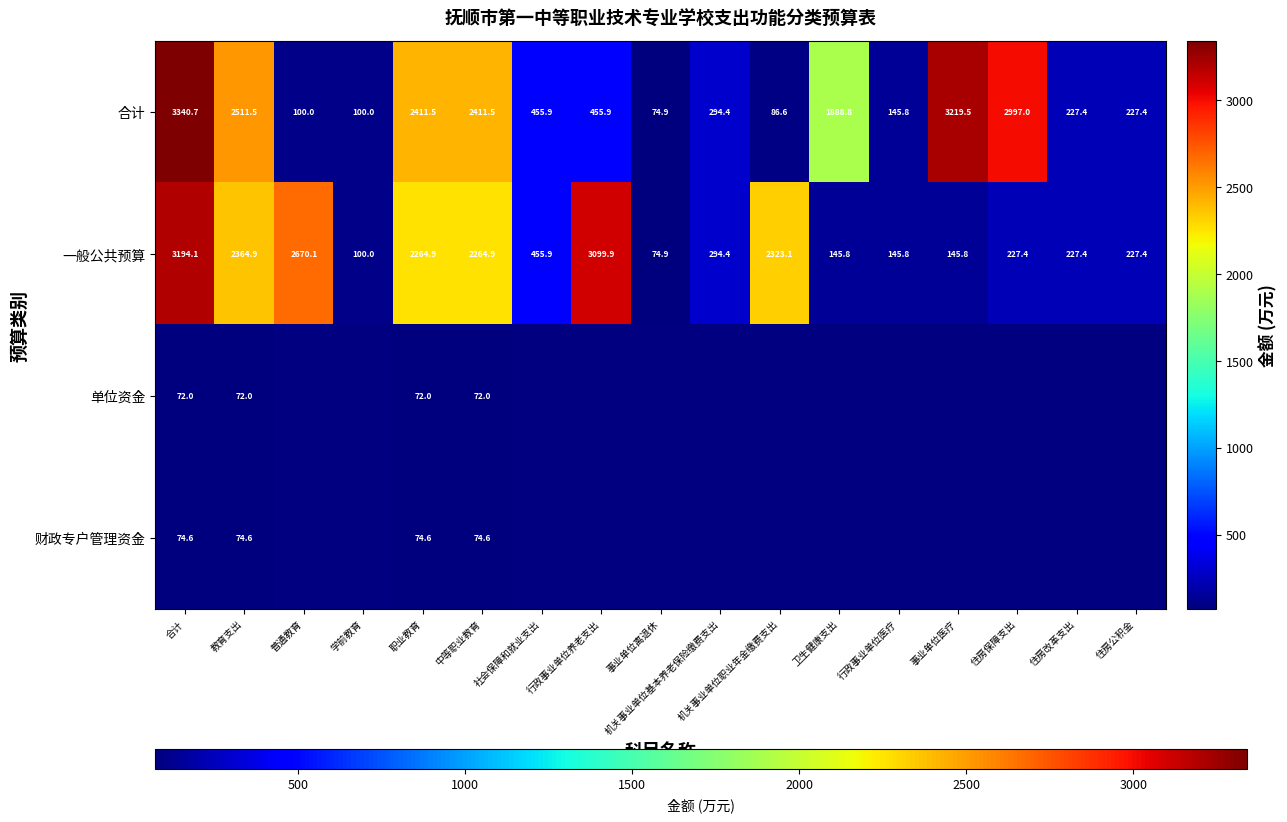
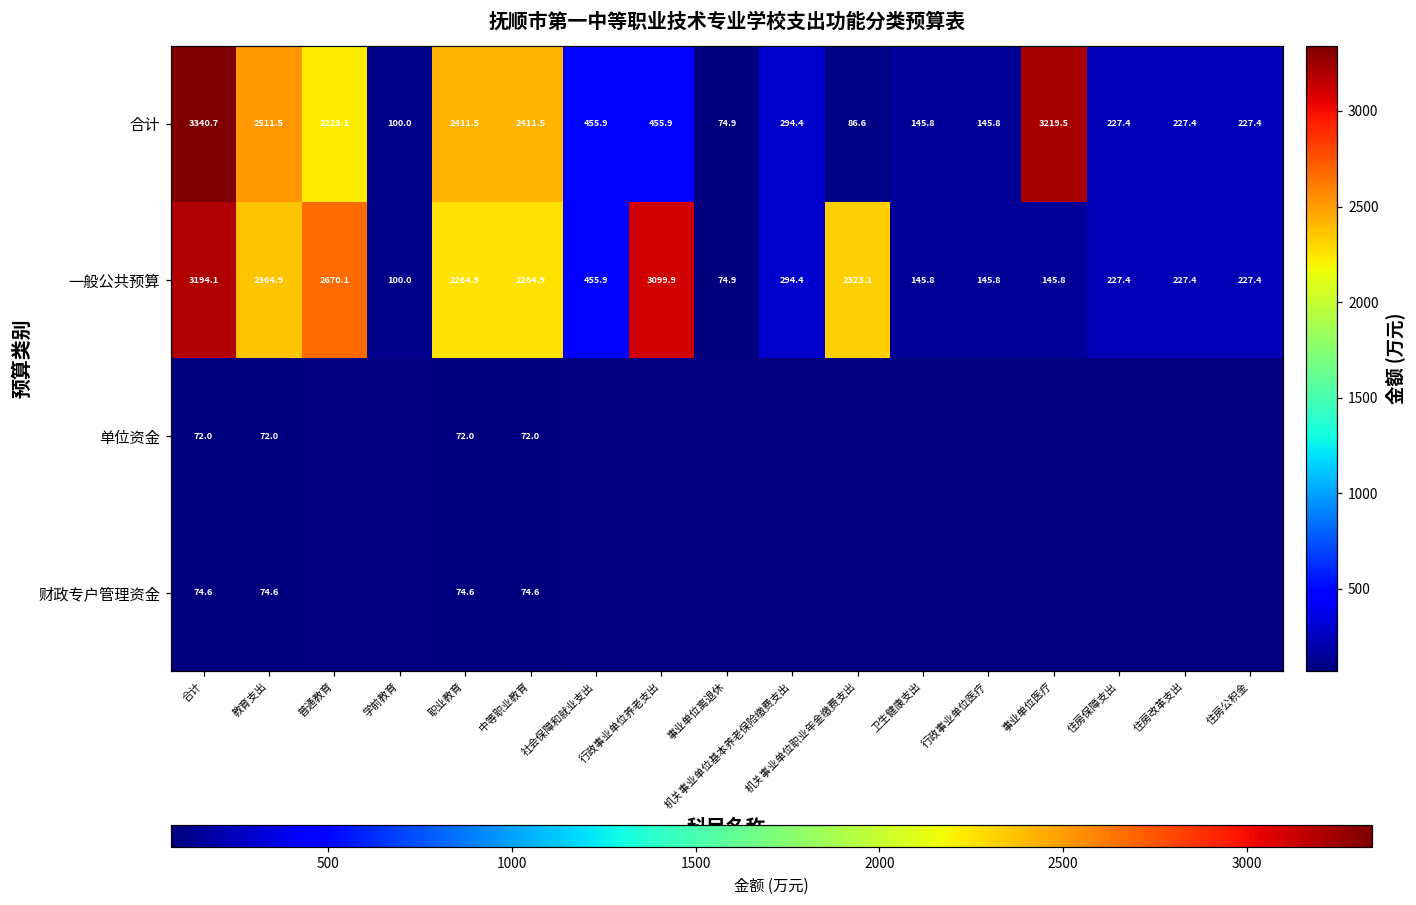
合计, 普通教育: 100.0 -> 2223.1
合计, 卫生健康支出: 1888.8 -> 145.8
合计, 住房保障支出: 2997.0 -> 227.4
